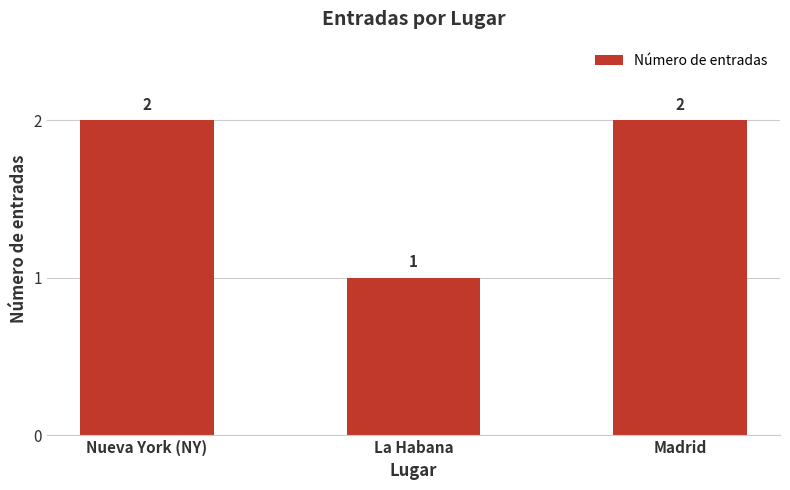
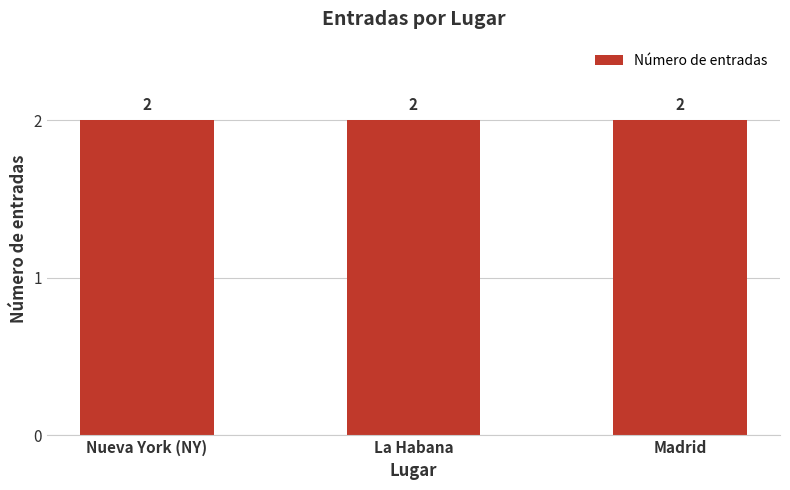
La Habana: 1 -> 2
